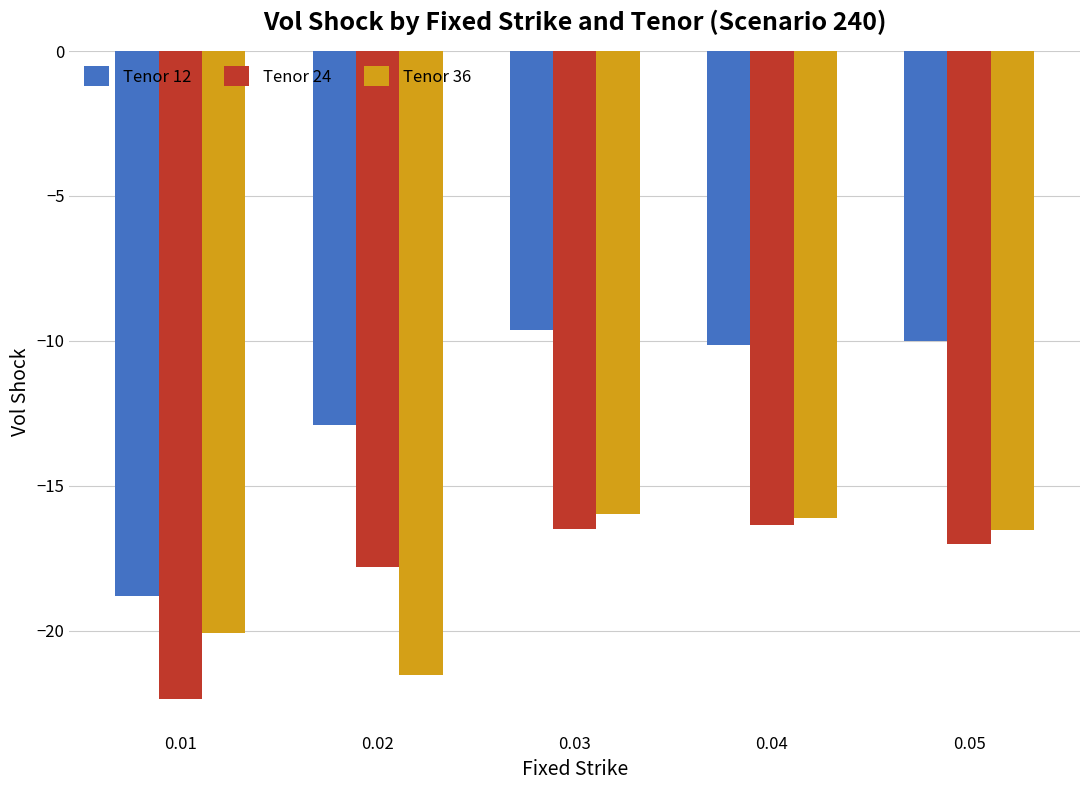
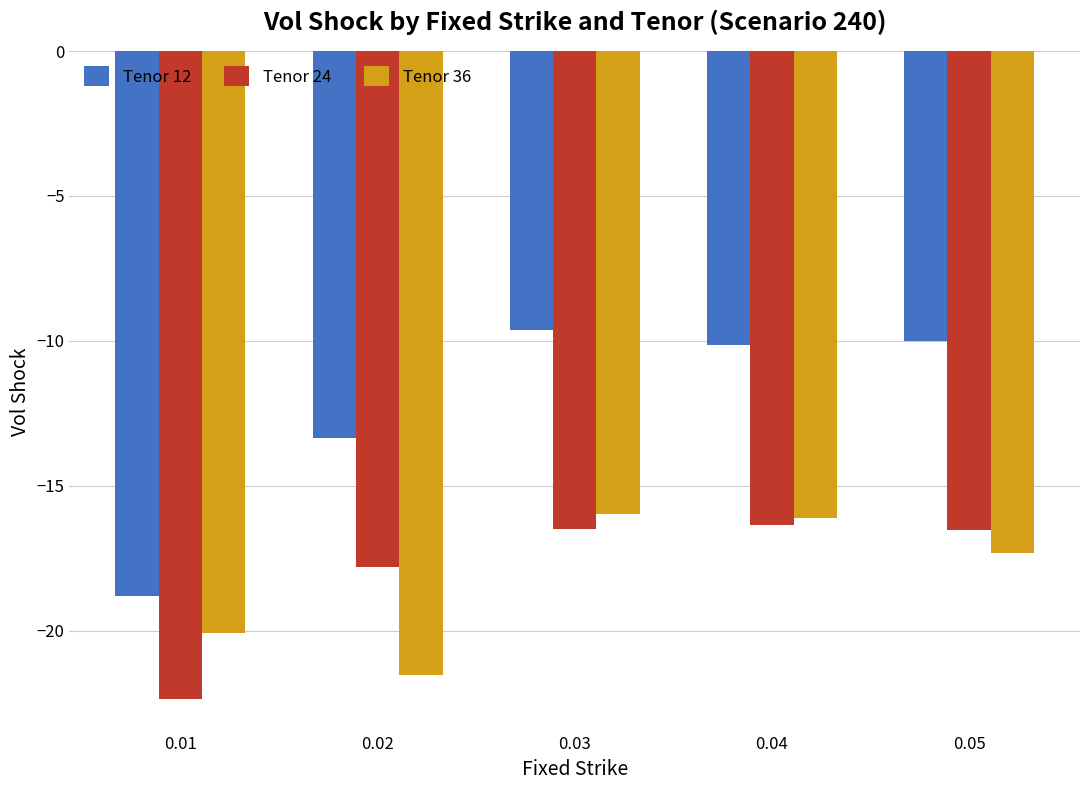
Tenor 12, 0.02: -12.9 -> -13.4
Tenor 24, 0.05: -17.0 -> -16.5
Tenor 36, 0.05: -16.5 -> -17.3
